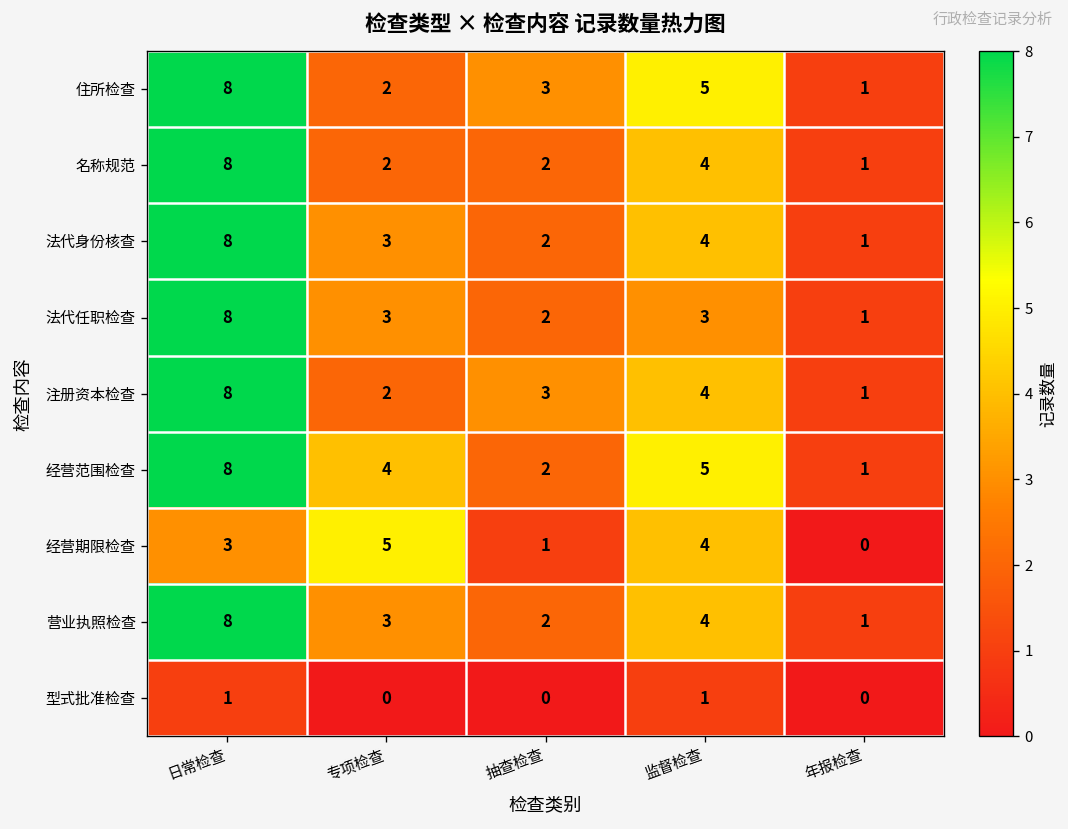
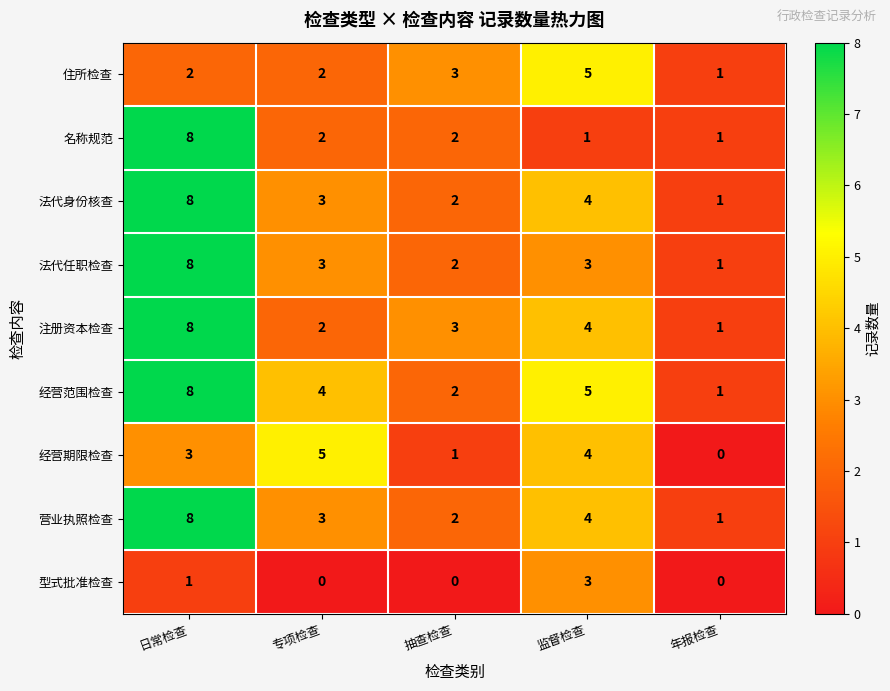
住所检查, 日常检查: 8 -> 2
名称规范, 监督检查: 4 -> 1
型式批准检查, 监督检查: 1 -> 3
